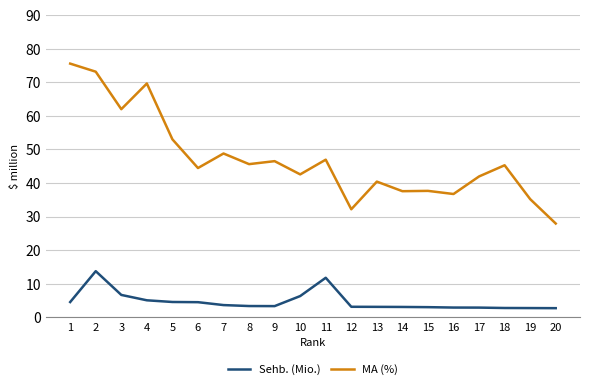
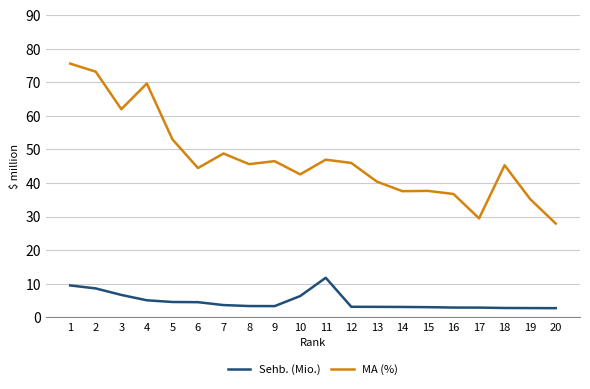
Sehb. (Mio.), 1: 5 -> 10
Sehb. (Mio.), 2: 14 -> 9
MA (%), 12: 32 -> 46
MA (%), 17: 42 -> 29
